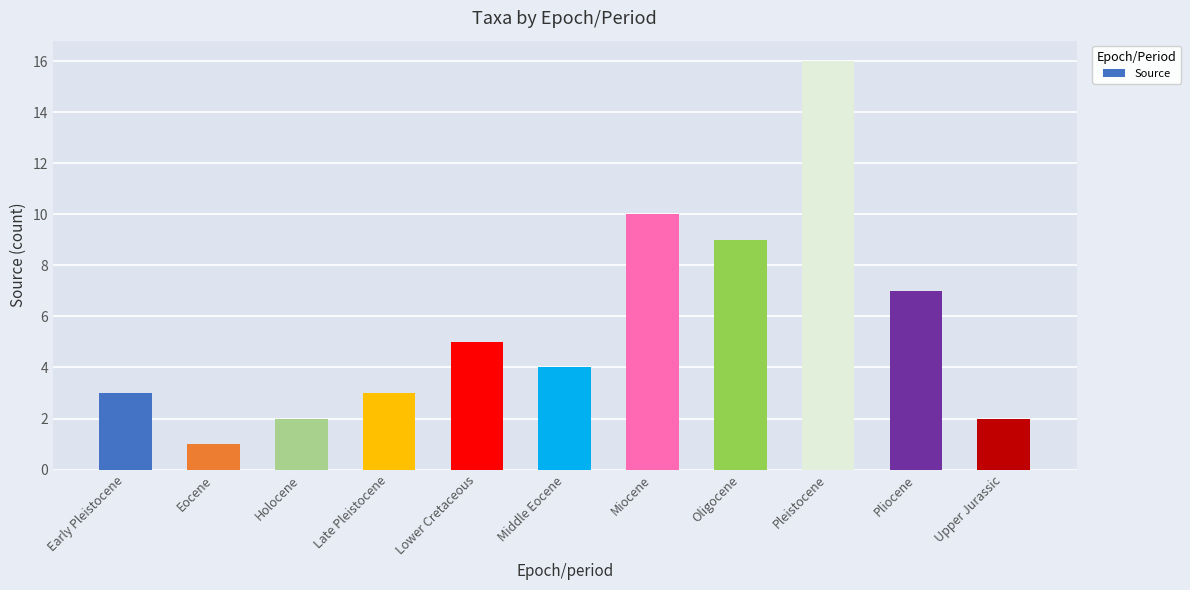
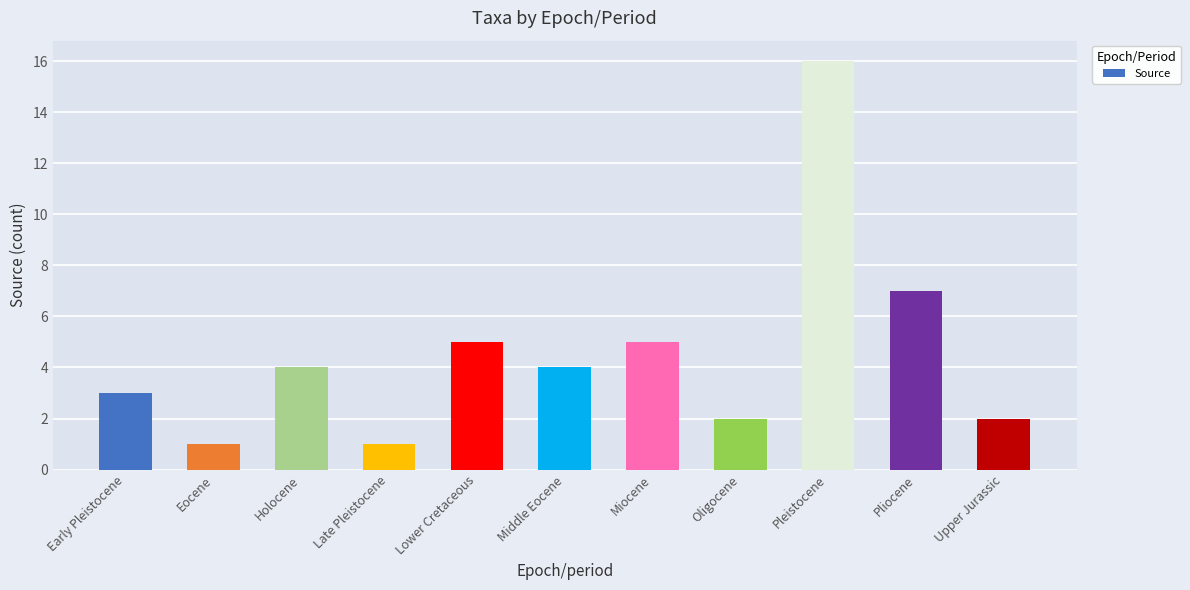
Holocene: 2 -> 4
Late Pleistocene: 3 -> 1
Miocene: 10 -> 5
Oligocene: 9 -> 2
